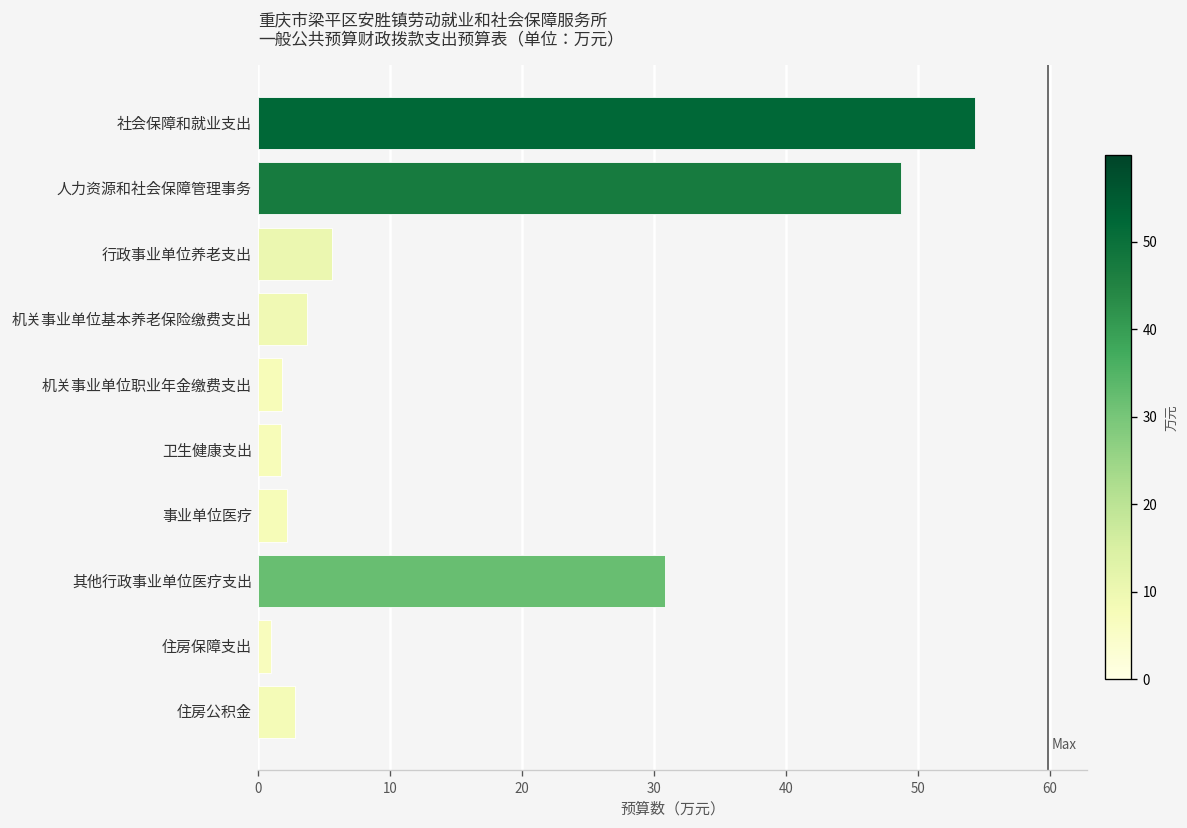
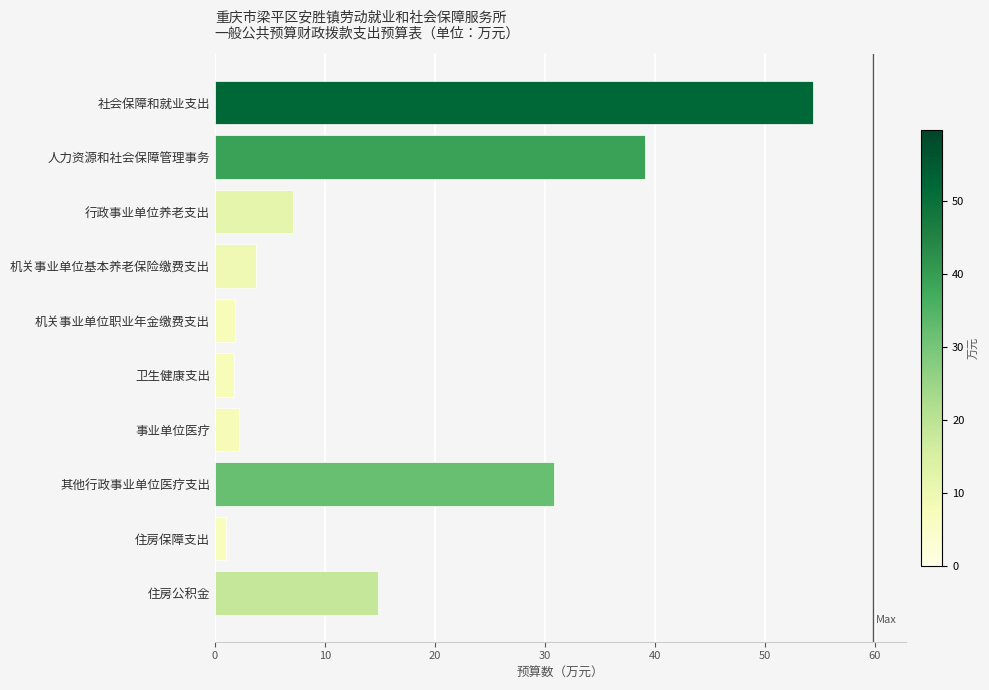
人力资源和社会保障管理事务: 48.8 -> 39.1
行政事业单位养老支出: 5.6 -> 7.1
住房公积金: 2.8 -> 14.8
